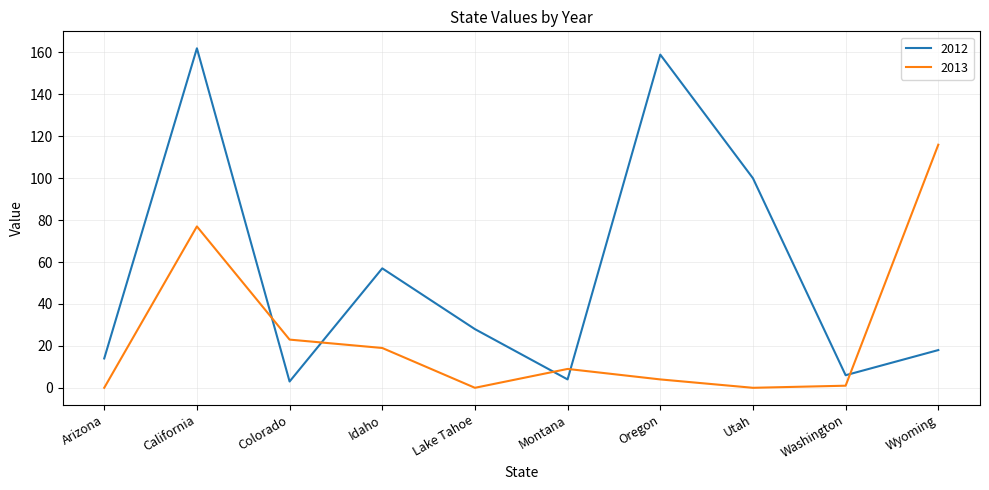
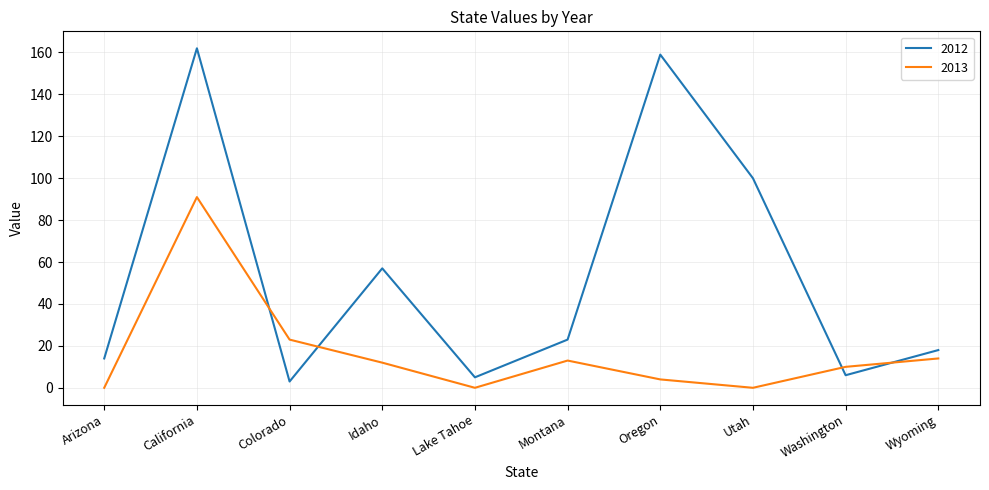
2013, California: 77 -> 91
2013, Idaho: 19 -> 12
2012, Lake Tahoe: 28 -> 5
2012, Montana: 4 -> 23
2013, Montana: 9 -> 13
2013, Washington: 1 -> 10
2013, Wyoming: 116 -> 14
